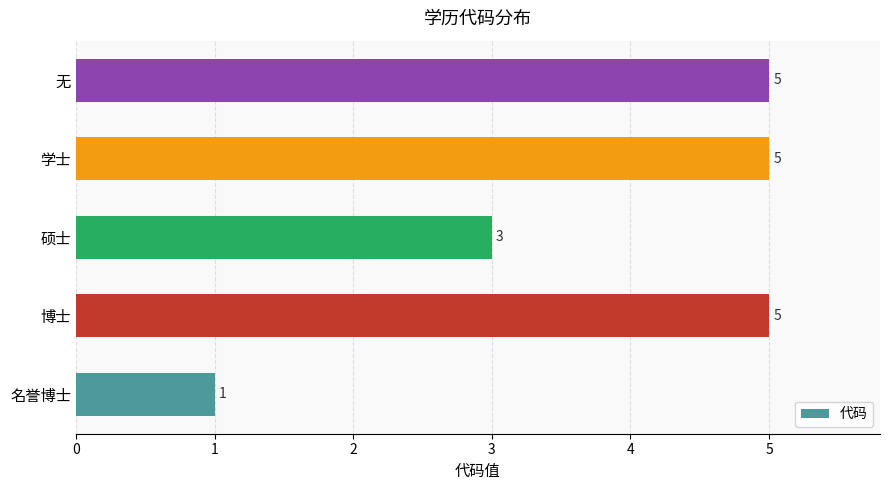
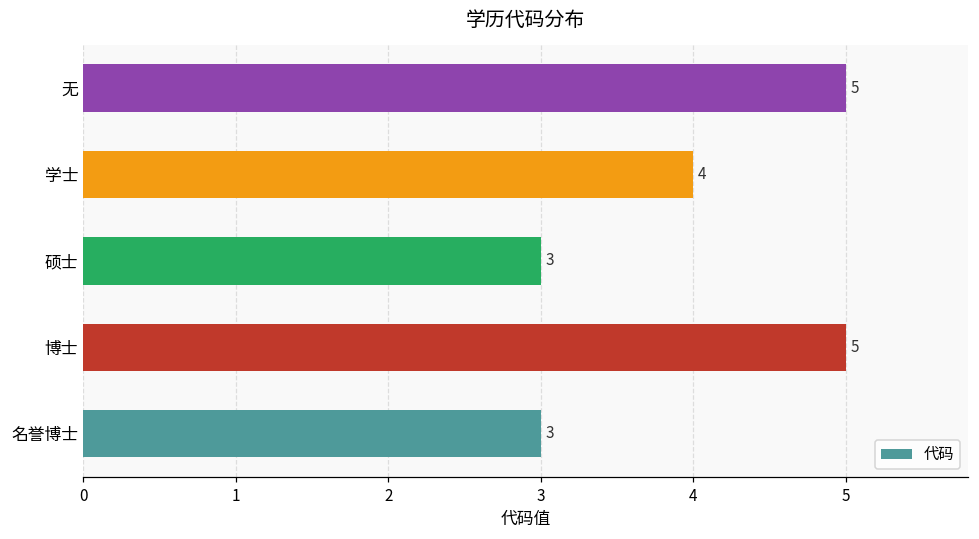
学士: 5 -> 4
名誉博士: 1 -> 3
